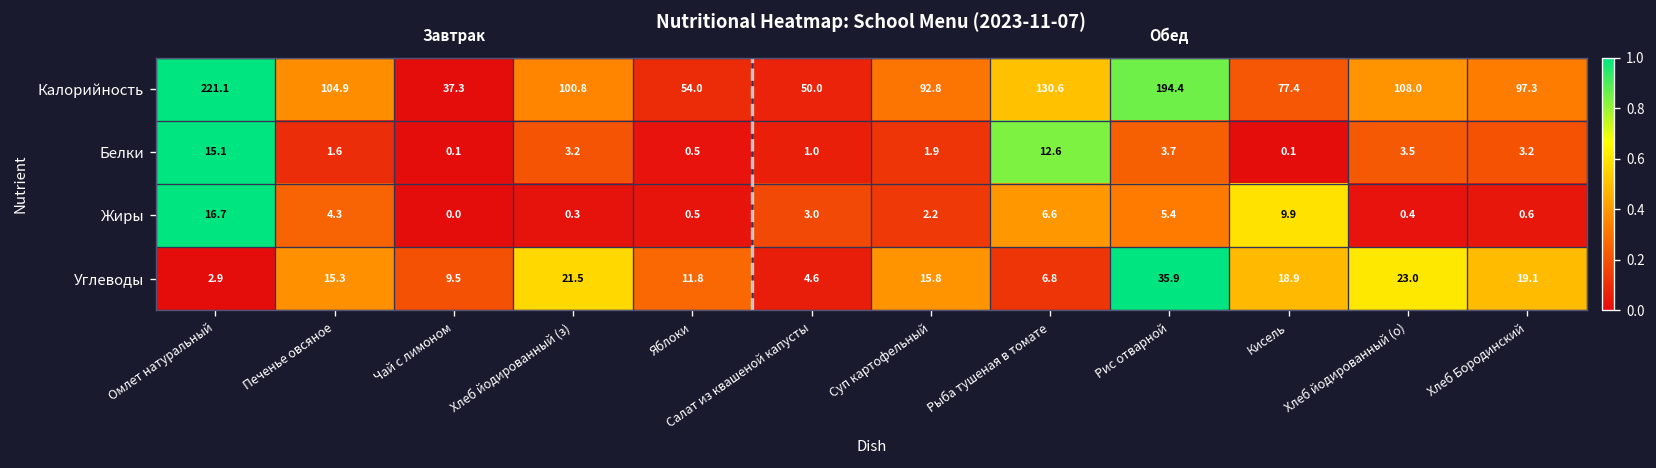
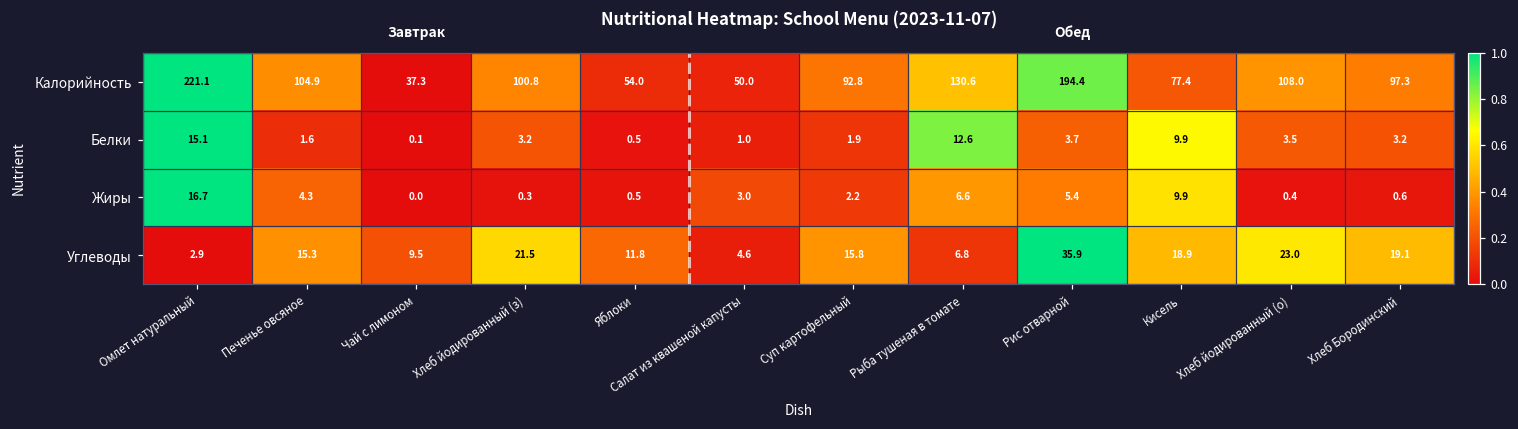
Белки, Кисель: 0.1 -> 9.9
